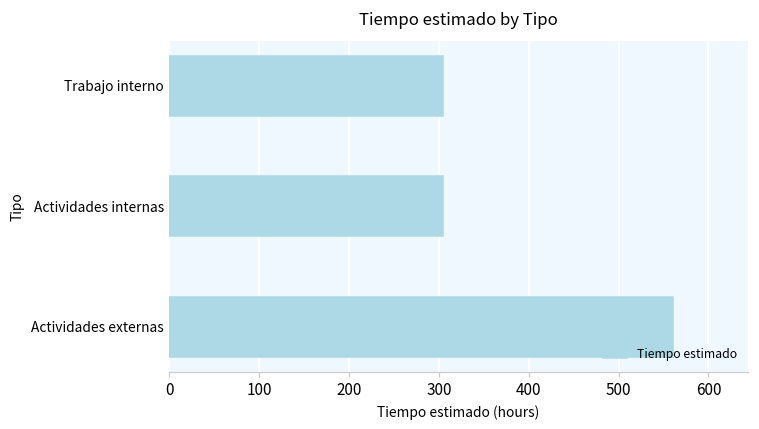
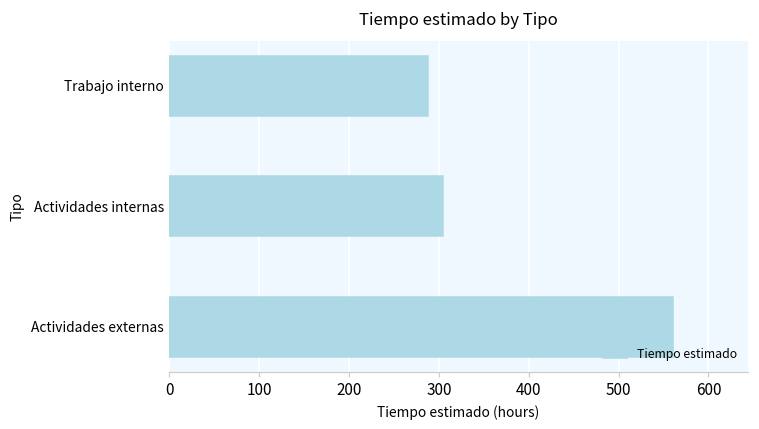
Trabajo interno: 310 -> 290
